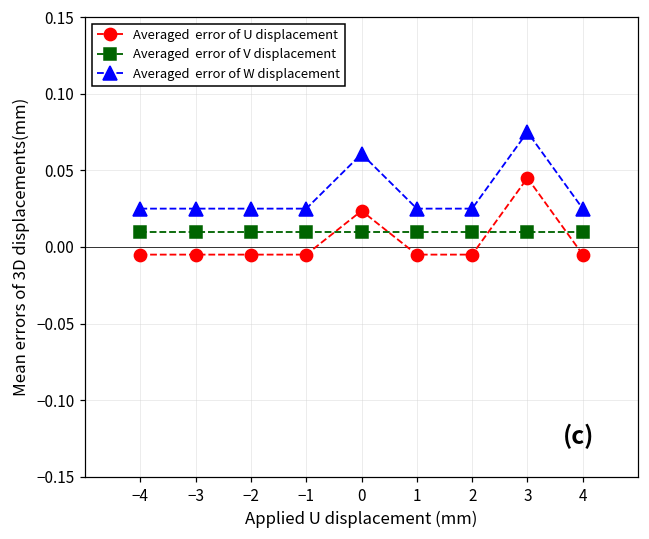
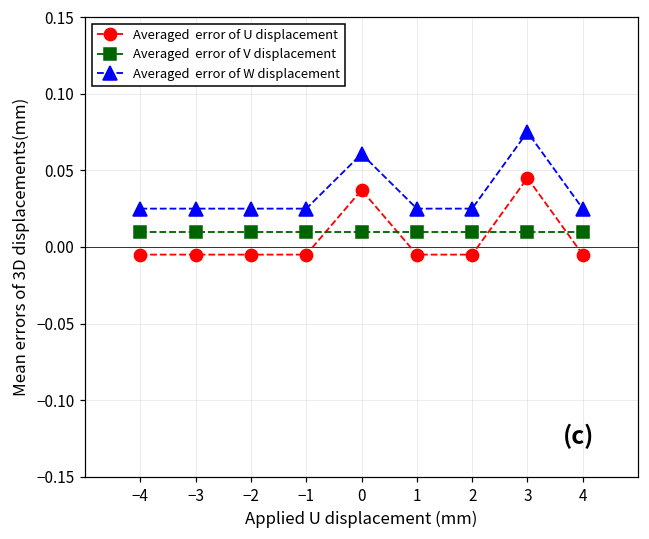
Averaged error of U displacement, 0: 0.024 -> 0.037
